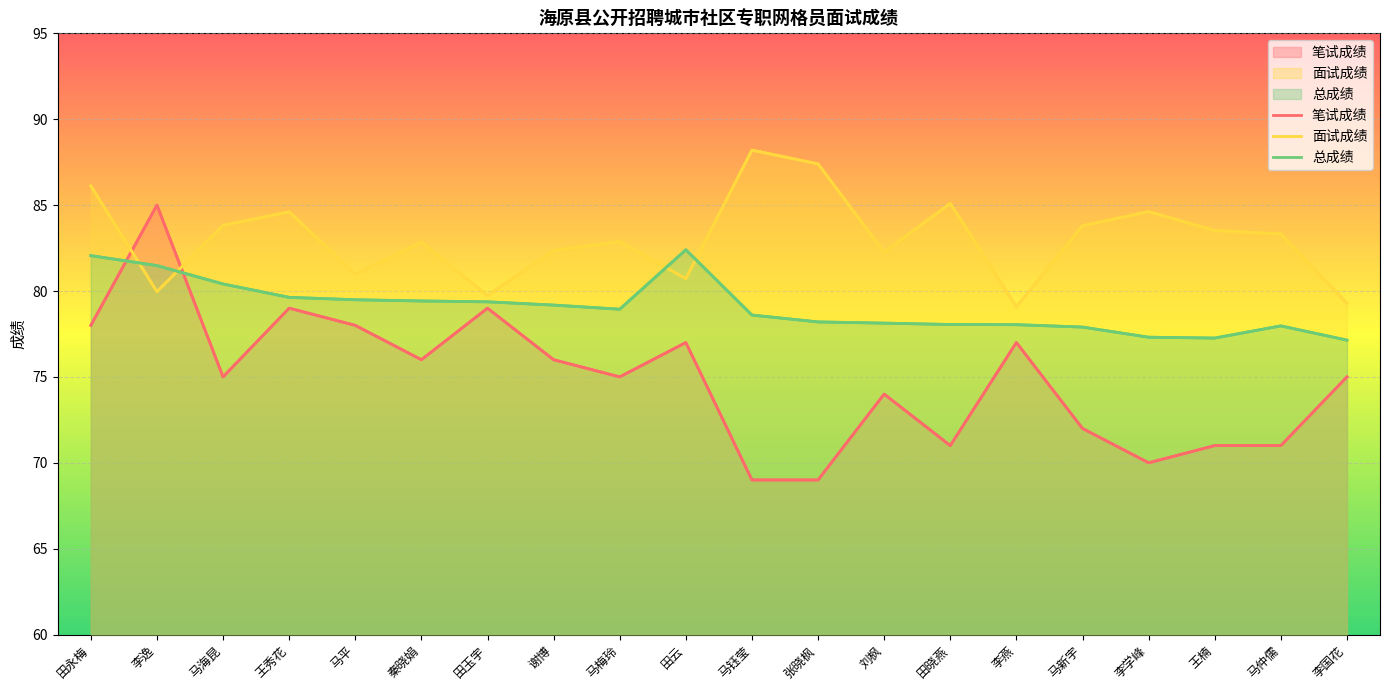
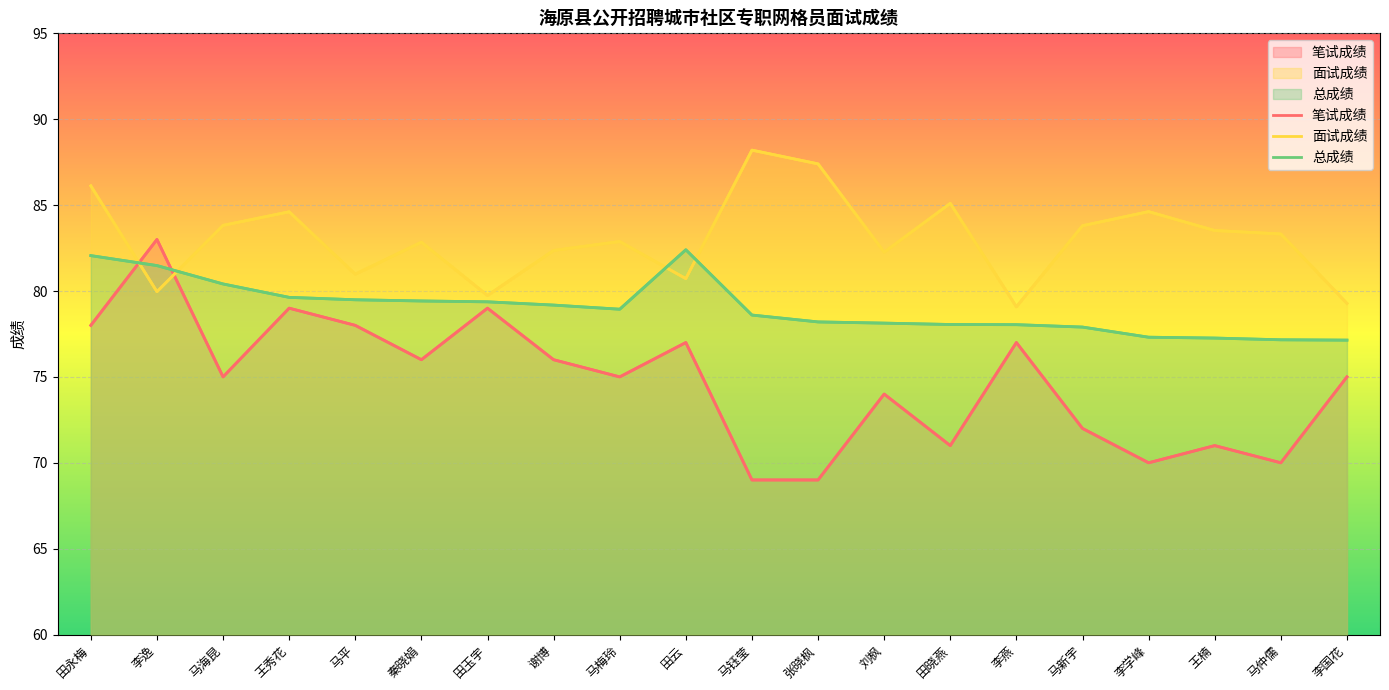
笔试成绩, 李逸: 85 -> 83
笔试成绩, 马仲儒: 71 -> 70
总成绩, 马仲儒: 78.0 -> 77.2
